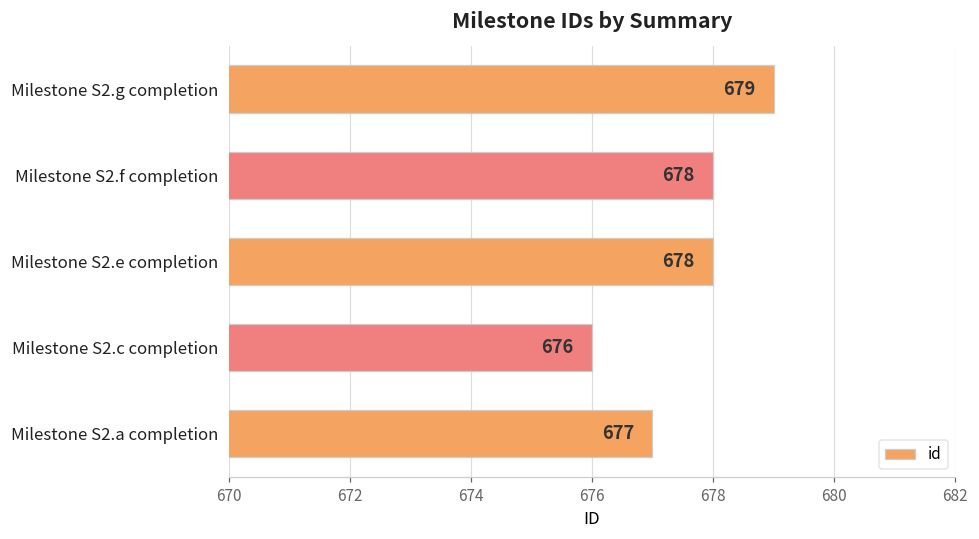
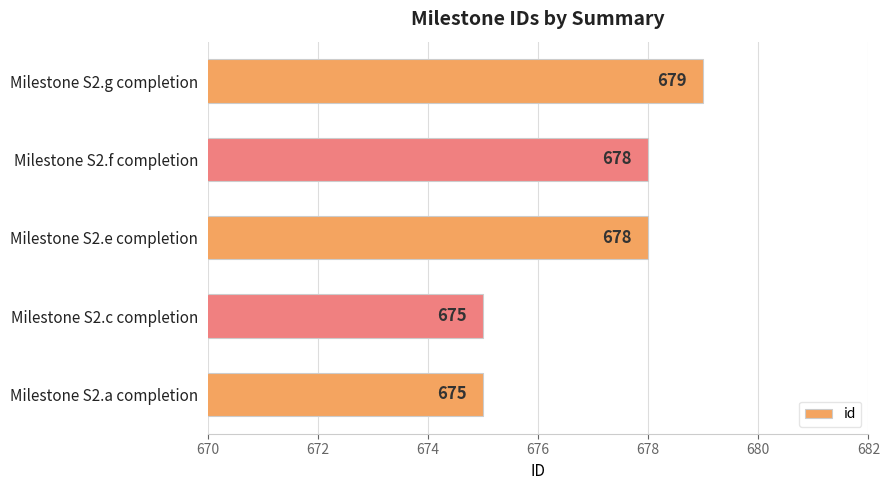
Milestone S2.c completion: 676 -> 675
Milestone S2.a completion: 677 -> 675
